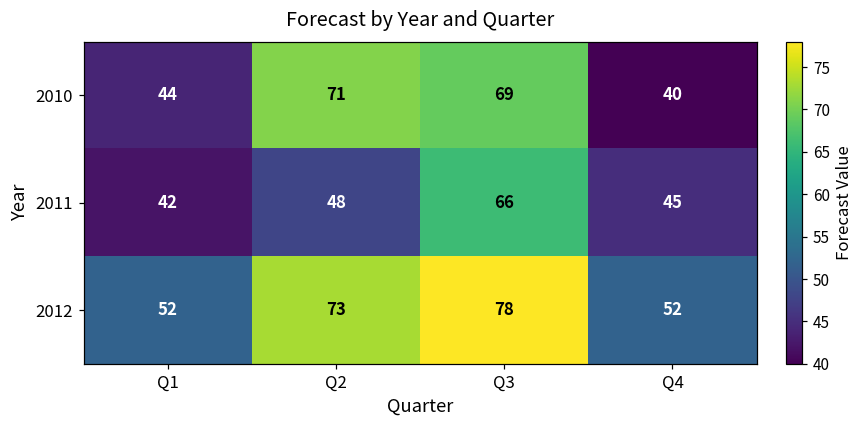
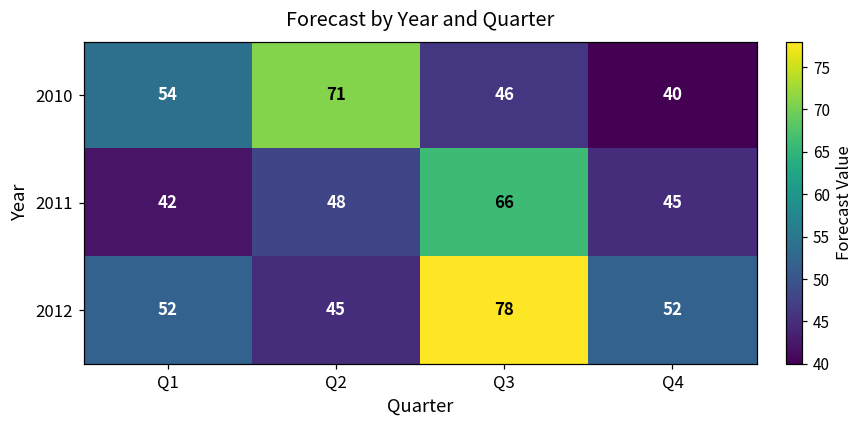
2010, Q1: 44 -> 54
2010, Q3: 69 -> 46
2012, Q2: 73 -> 45
